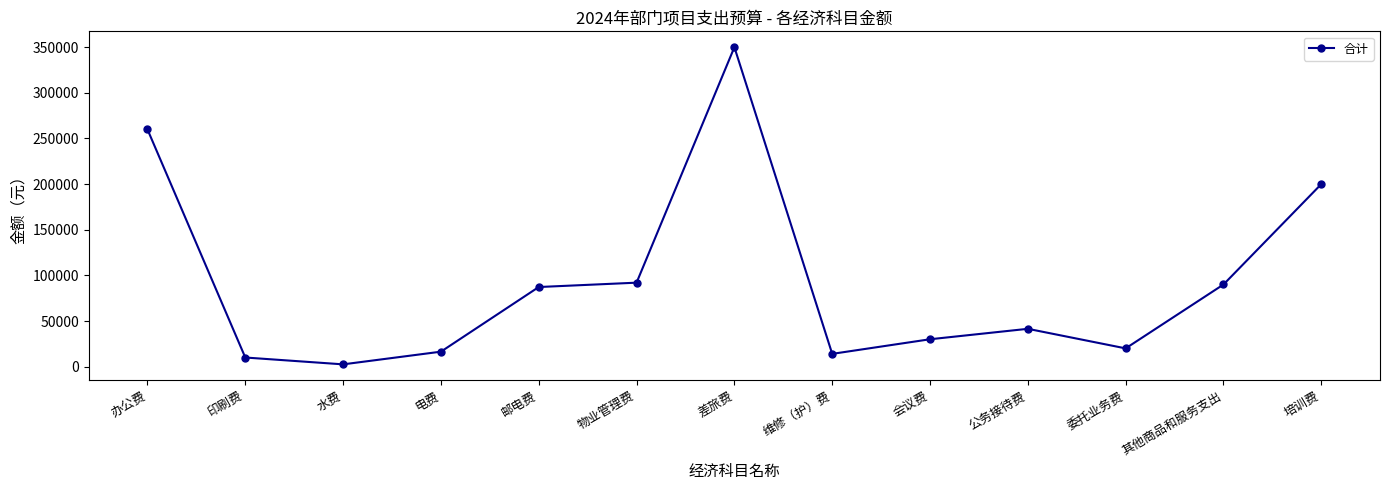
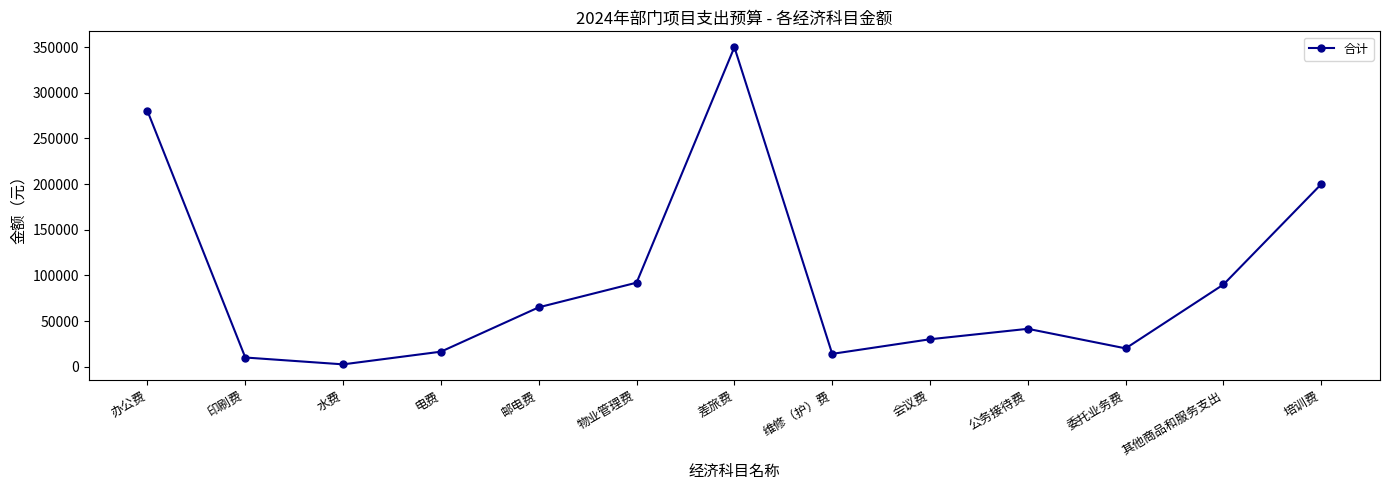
办公费: 260000 -> 280000
邮电费: 90000 -> 70000
